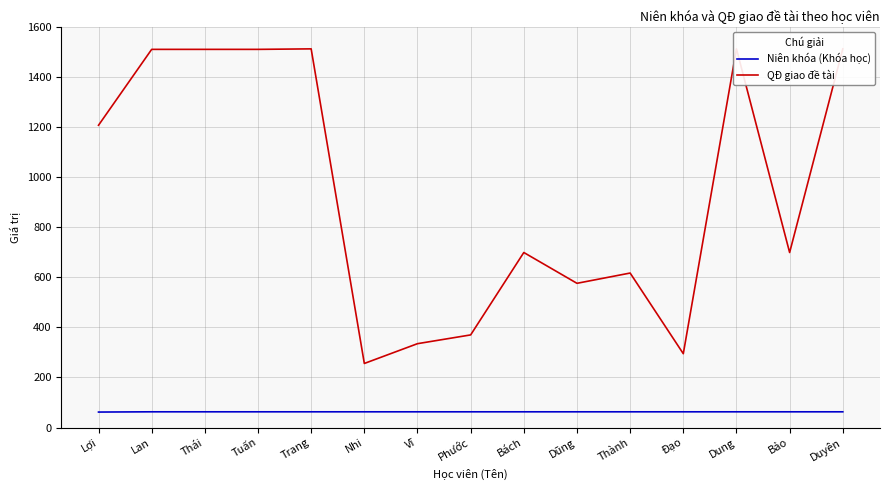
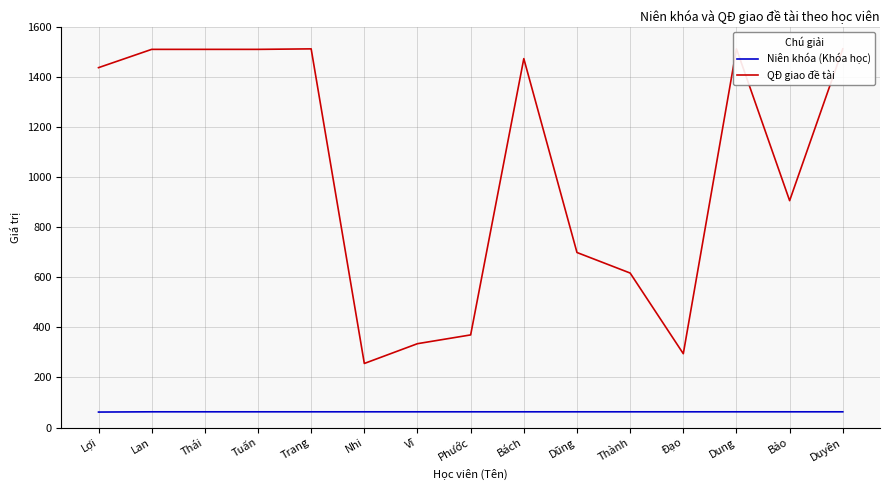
QĐ giao đề tài, Lợi: 1210 -> 1440
QĐ giao đề tài, Bách: 700 -> 1470
QĐ giao đề tài, Dũng: 580 -> 700
QĐ giao đề tài, Bảo: 700 -> 910
